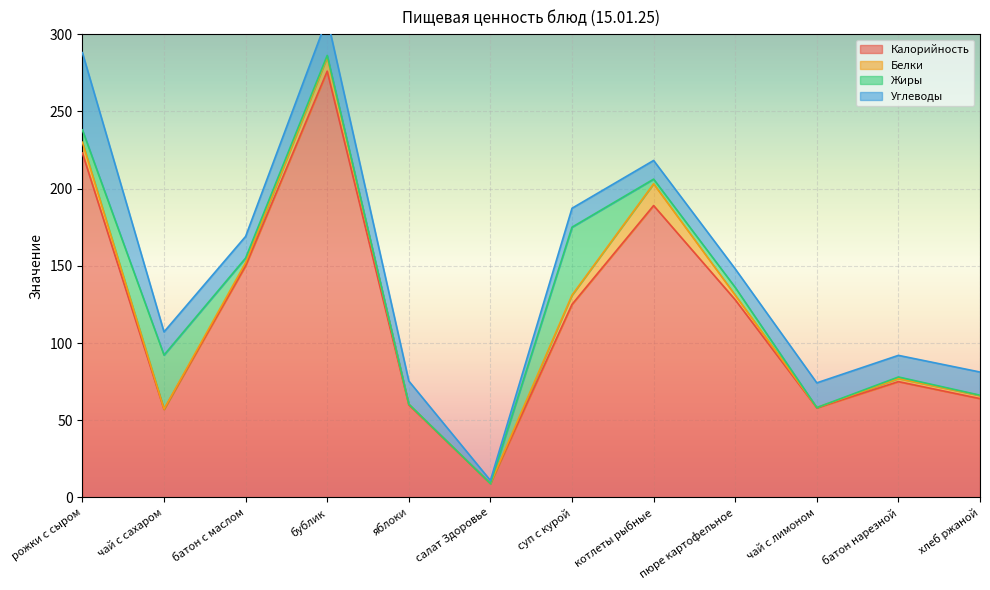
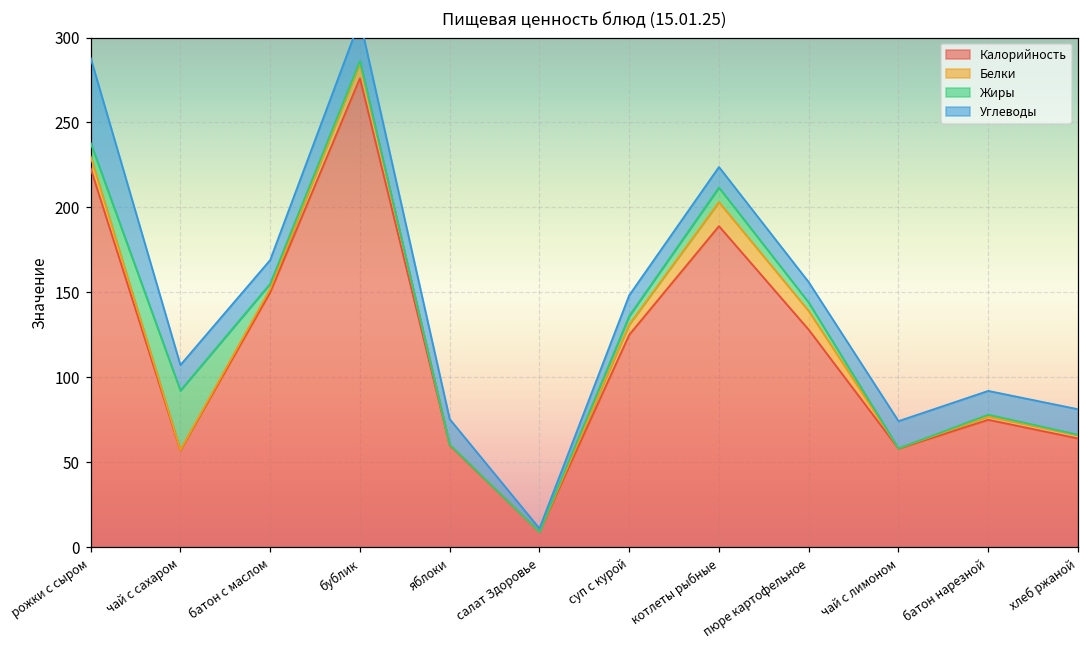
Жиры, суп с курой: 44 -> 5
Жиры, котлеты рыбные: 3 -> 9
Белки, пюре картофельное: 3 -> 11
